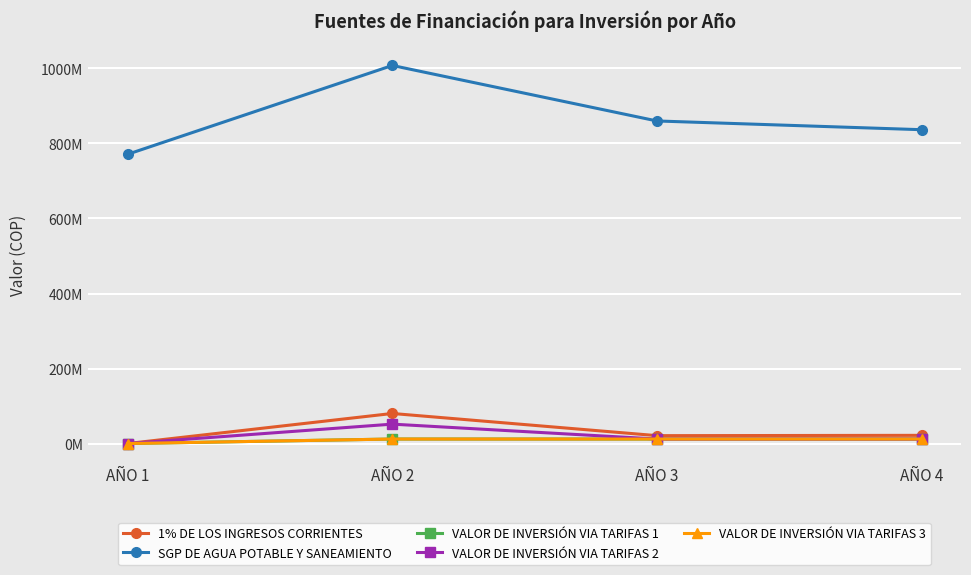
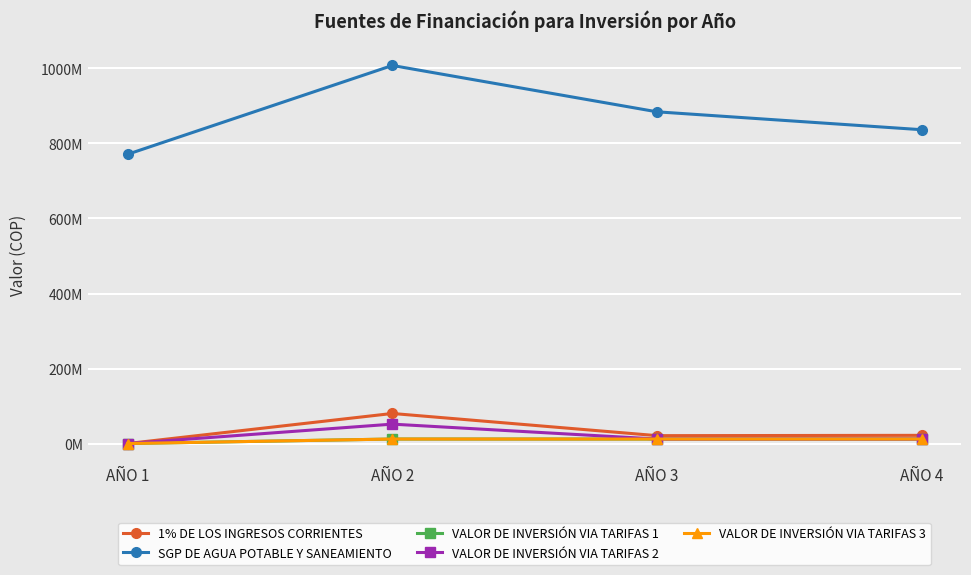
SGP DE AGUA POTABLE Y SANEAMIENTO, AÑO 3: 860000000 -> 880000000
